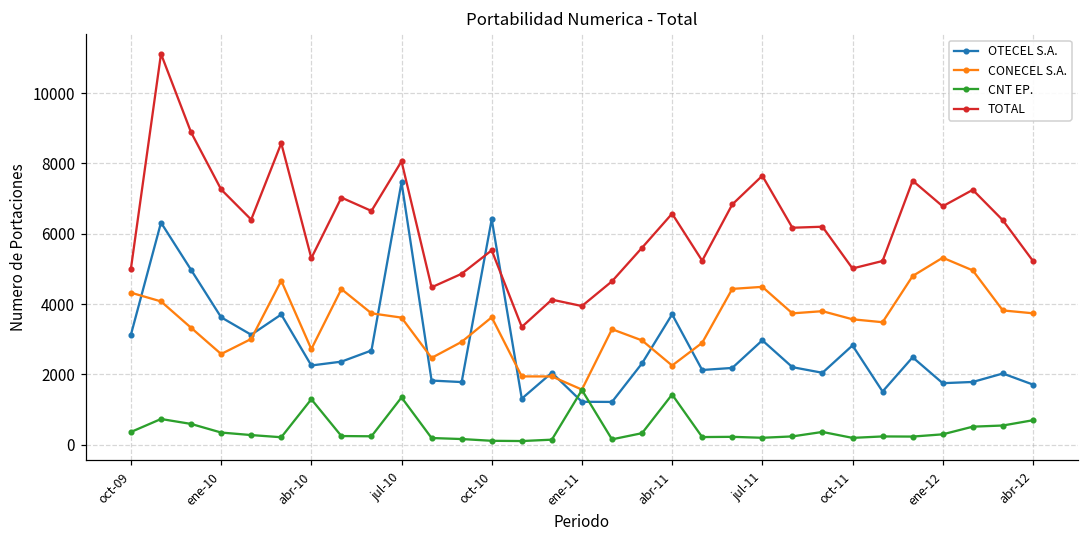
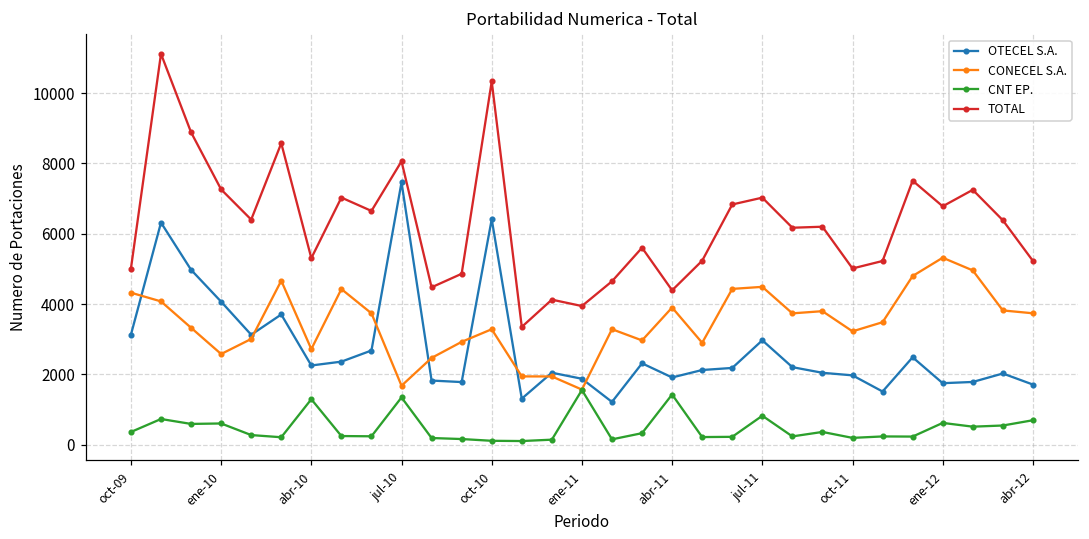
OTECEL S.A., ene-10: 3600 -> 4100
CNT EP., ene-10: 300 -> 600
CONECEL S.A., jul-10: 3600 -> 1700
CONECEL S.A., oct-10: 3600 -> 3300
TOTAL, oct-10: 5500 -> 10300
OTECEL S.A., ene-11: 1200 -> 1900
OTECEL S.A., abr-11: 3700 -> 1900
CONECEL S.A., abr-11: 2200 -> 3900
TOTAL, abr-11: 6600 -> 4400
CNT EP., jul-11: 200 -> 800
TOTAL, jul-11: 7600 -> 7000
OTECEL S.A., oct-11: 2800 -> 2000
CONECEL S.A., oct-11: 3600 -> 3200
CNT EP., ene-12: 300 -> 600
